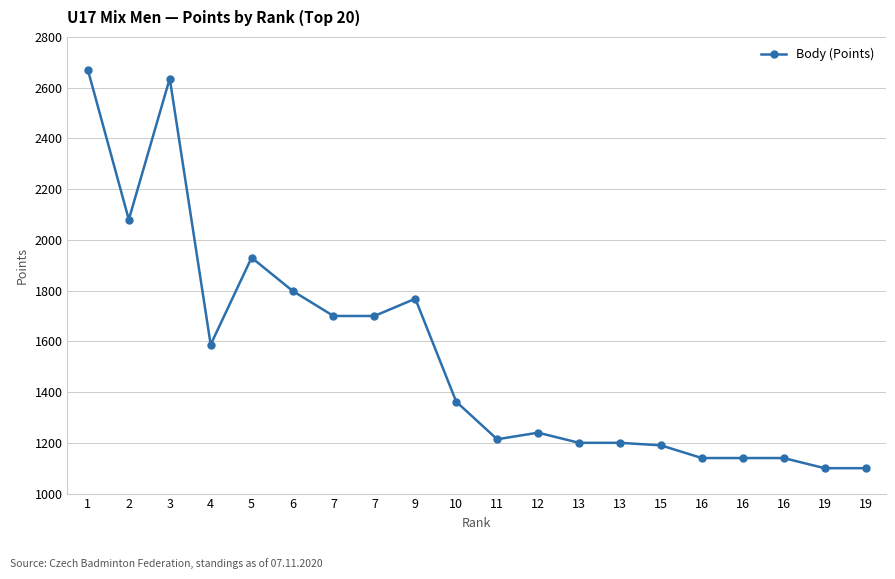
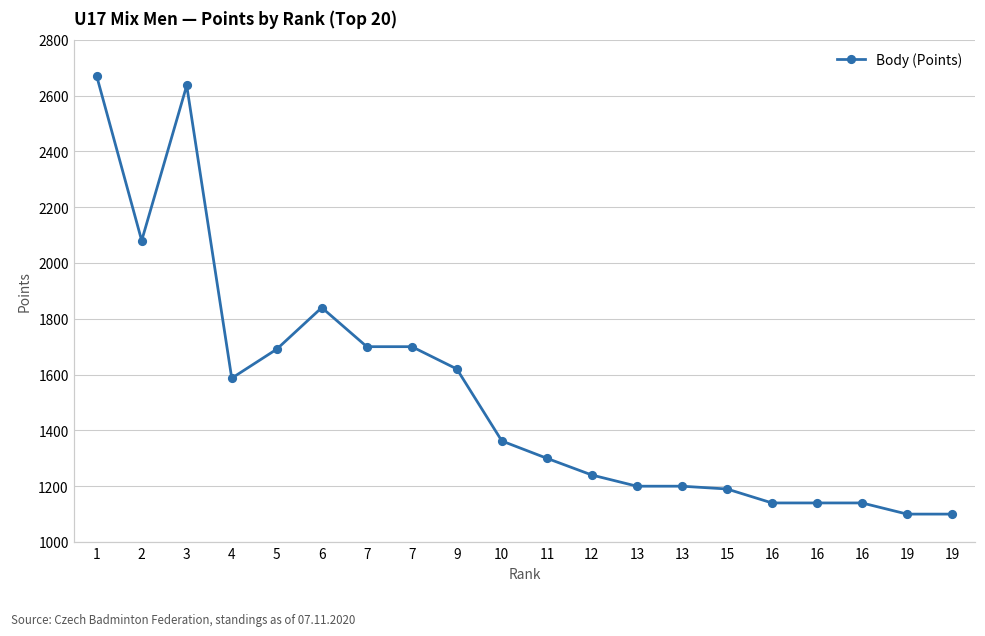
5: 1930 -> 1690
6: 1800 -> 1840
9: 1770 -> 1620
11: 1210 -> 1300
